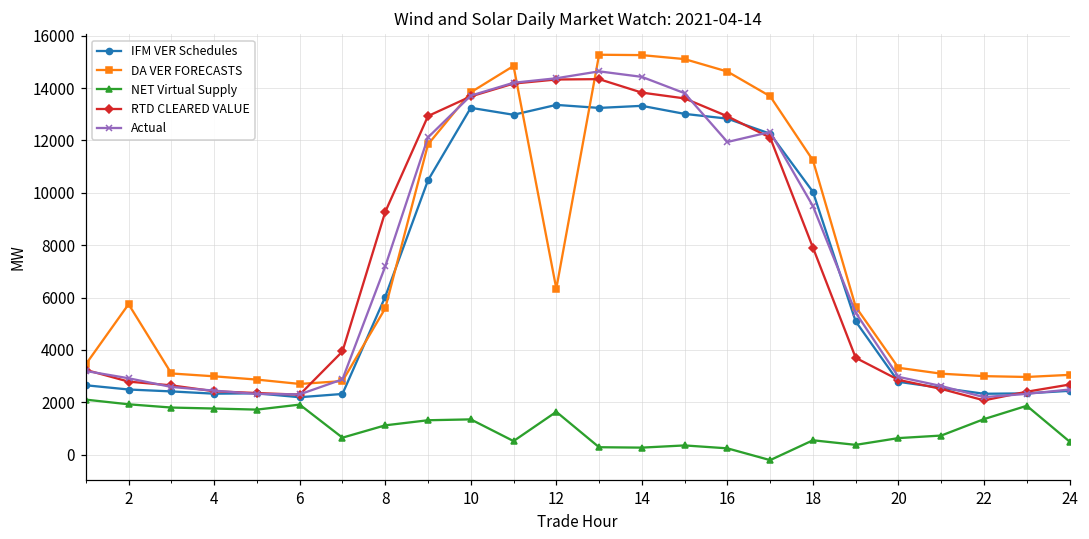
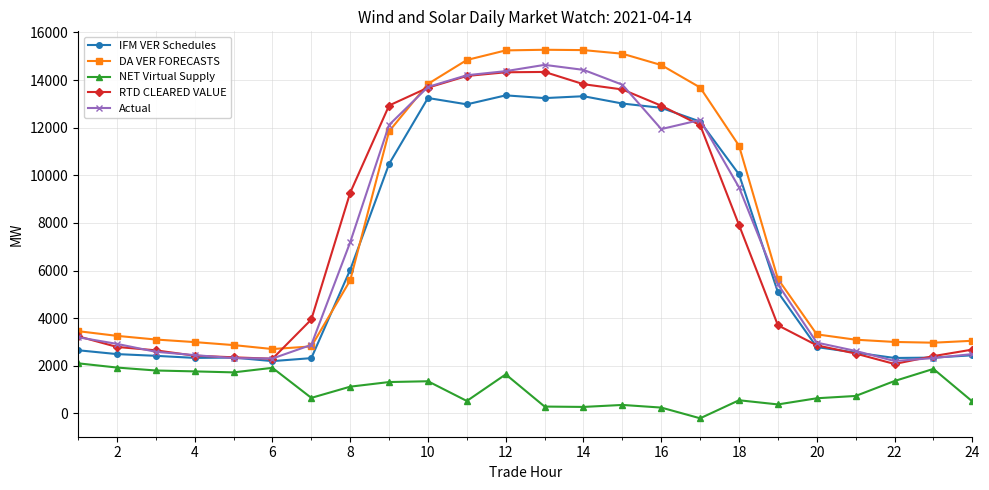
DA VER FORECASTS, 2: 5700 -> 3300
DA VER FORECASTS, 12: 6300 -> 15200
